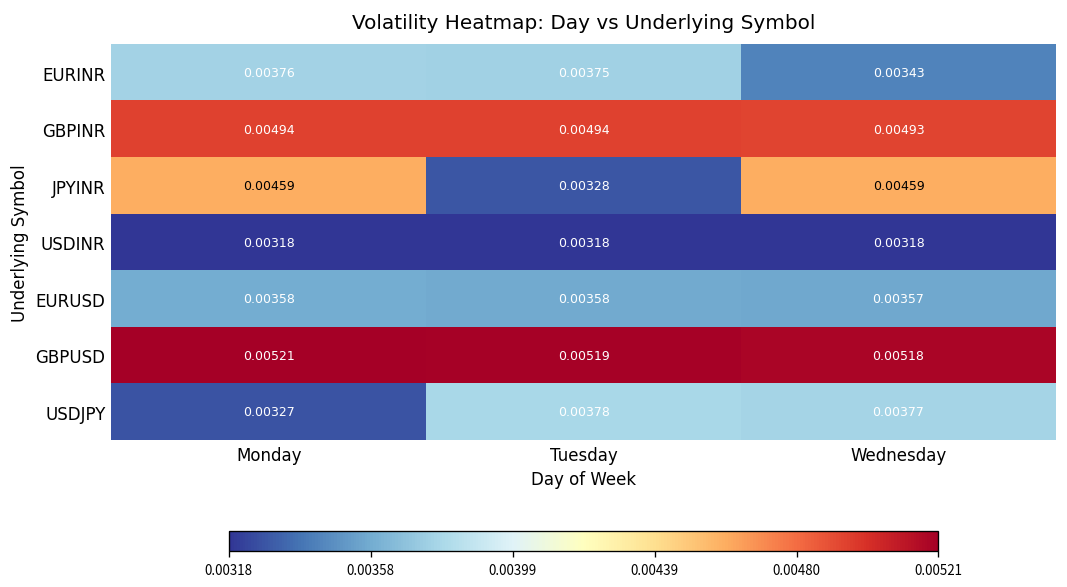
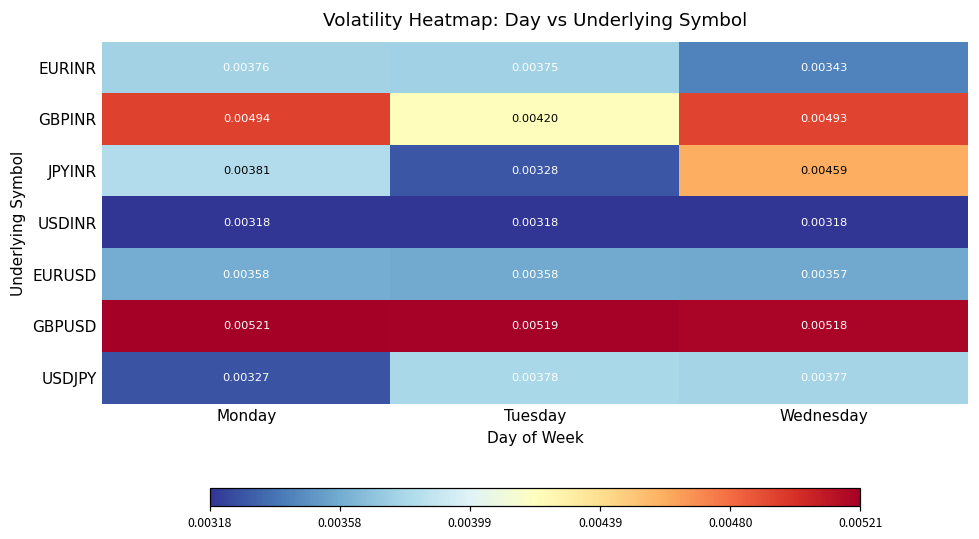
GBPINR, Tuesday: 0.00494 -> 0.00420
JPYINR, Monday: 0.00459 -> 0.00381
